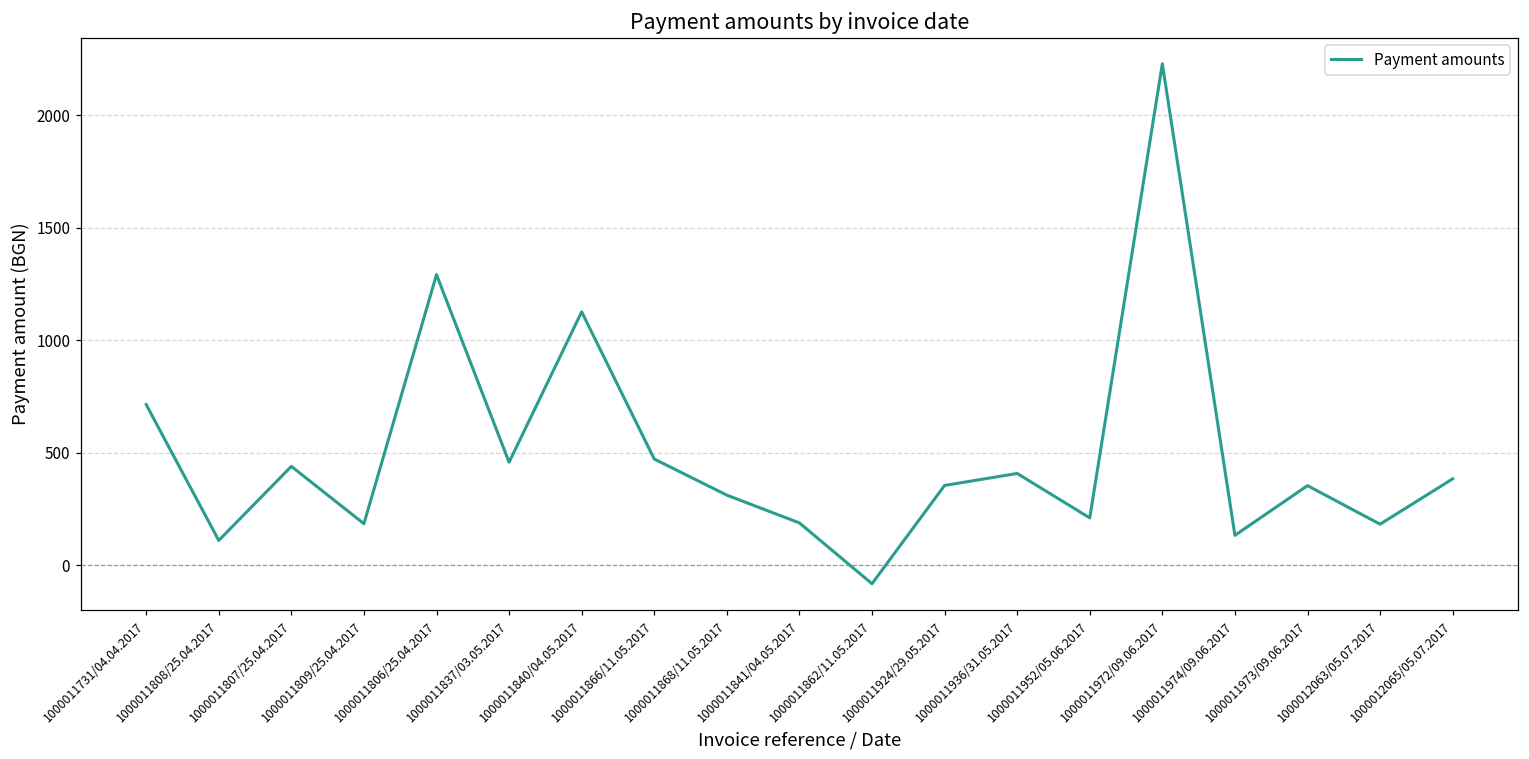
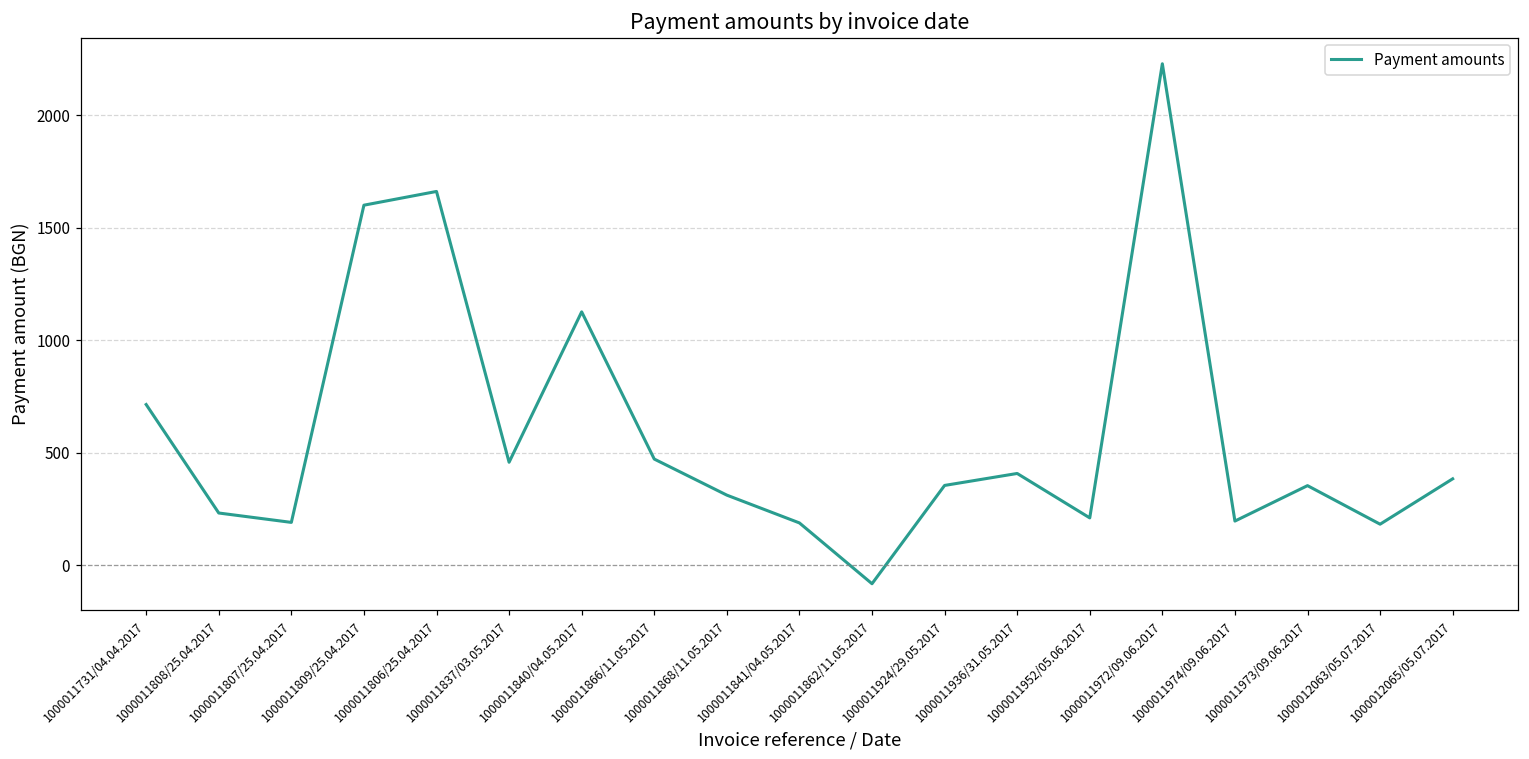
1000011808/25.04.2017: 110 -> 230
1000011807/25.04.2017: 440 -> 190
1000011809/25.04.2017: 180 -> 1600
1000011806/25.04.2017: 1290 -> 1660
1000011974/09.06.2017: 130 -> 200
